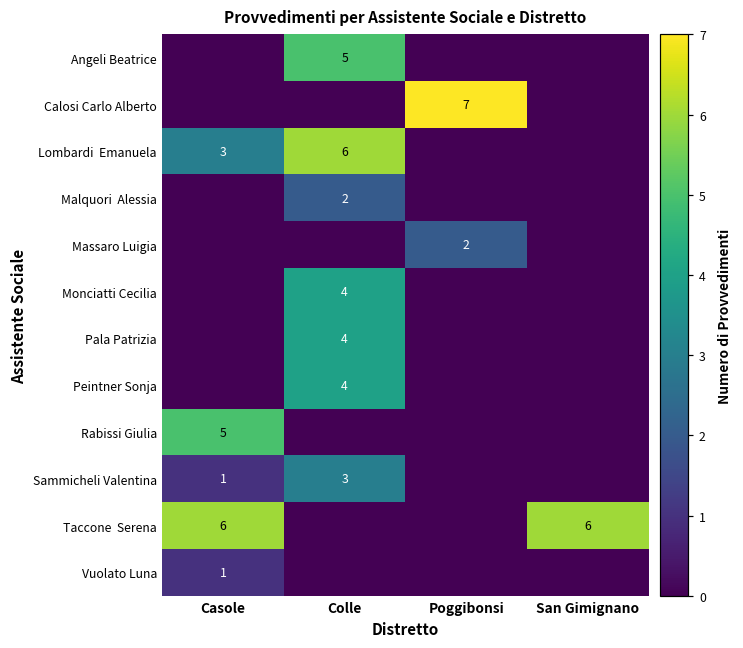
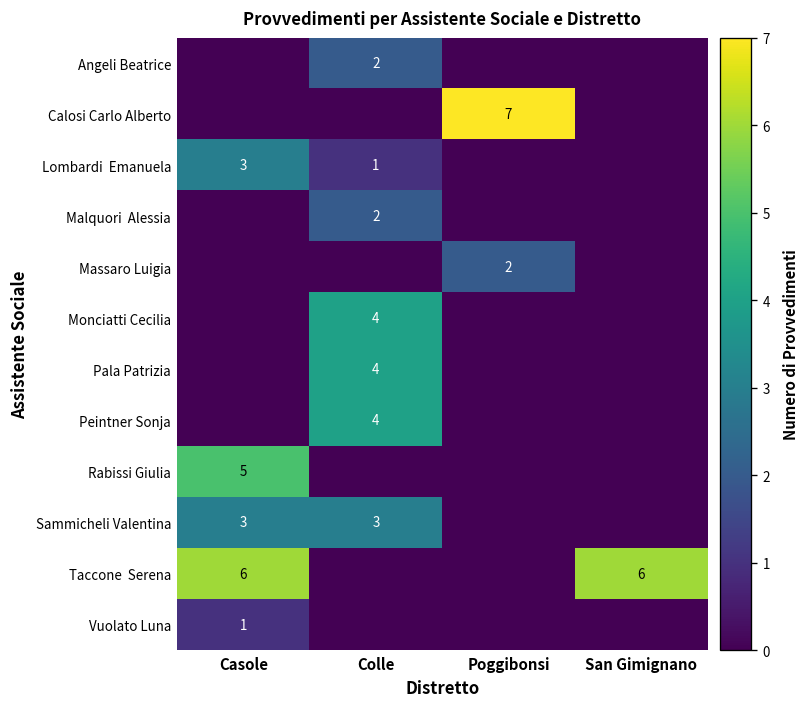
Angeli Beatrice, Colle: 5 -> 2
Lombardi Emanuela, Colle: 6 -> 1
Sammicheli Valentina, Casole: 1 -> 3
